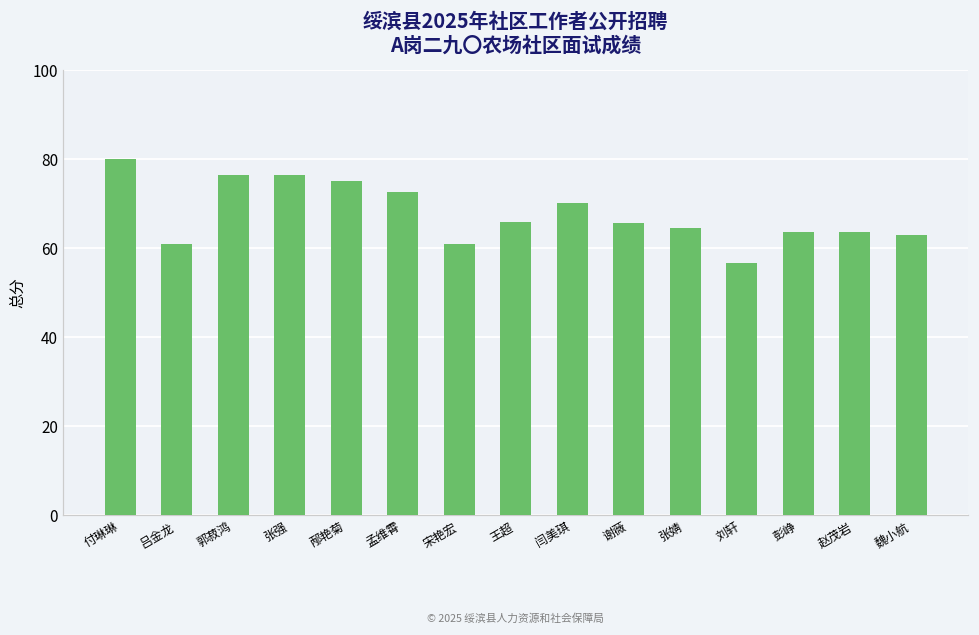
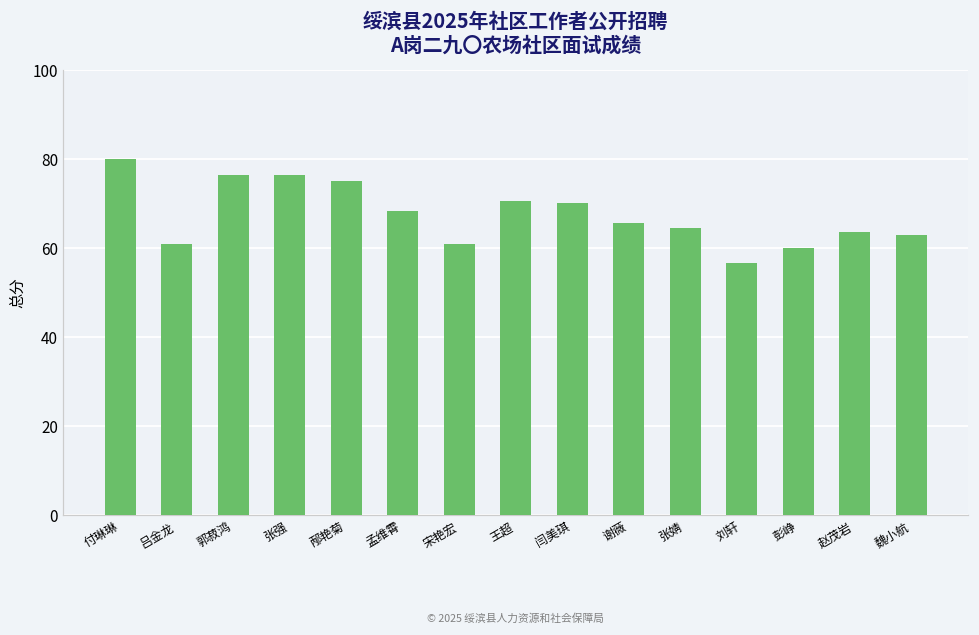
孟维霄: 73 -> 68
王超: 66 -> 71
彭峥: 64 -> 60
